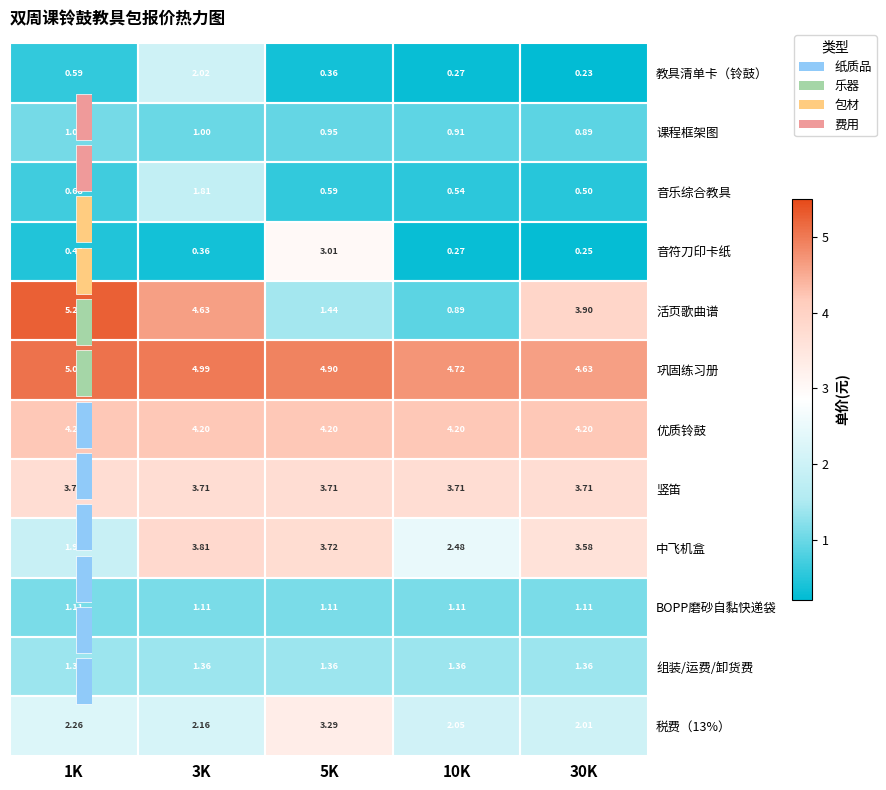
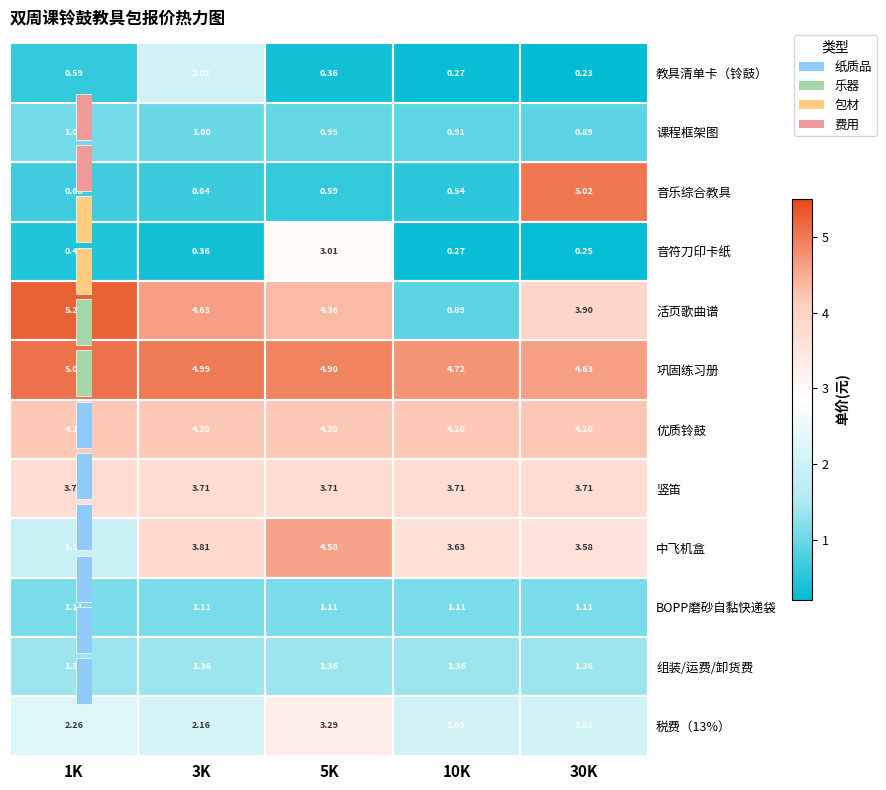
音乐综合教具, 3K: 1.81 -> 0.64
音乐综合教具, 30K: 0.50 -> 5.02
活页歌曲谱, 5K: 1.44 -> 4.36
中飞机盒, 5K: 3.72 -> 4.58
中飞机盒, 10K: 2.48 -> 3.63
